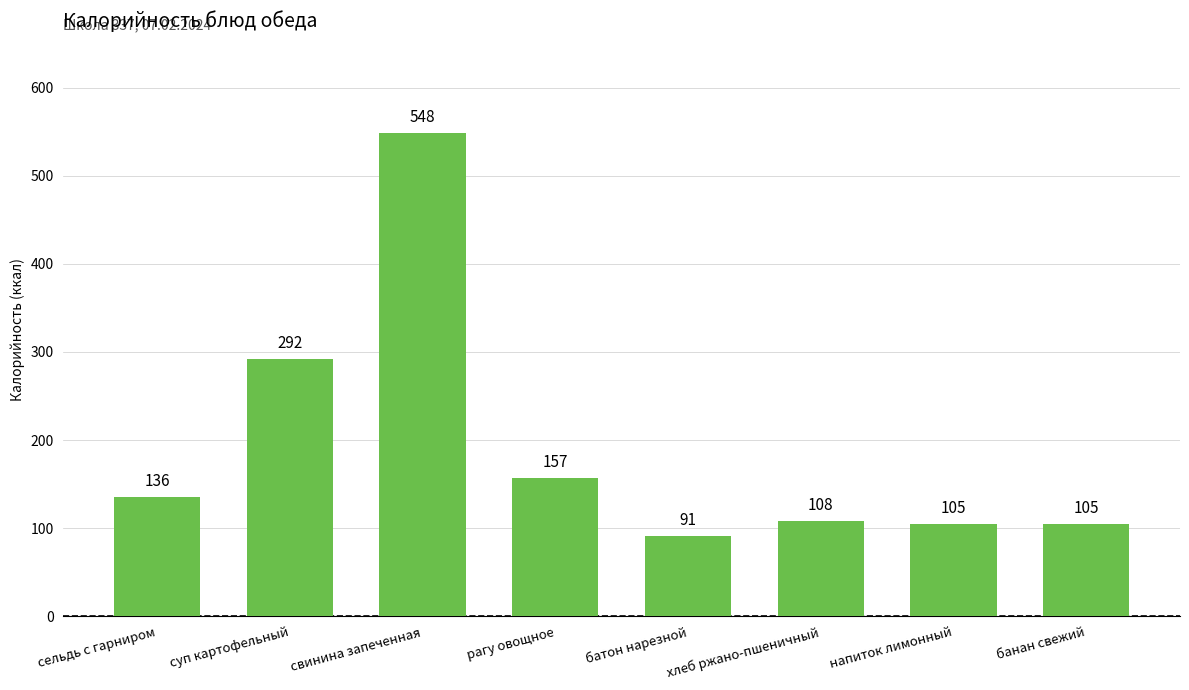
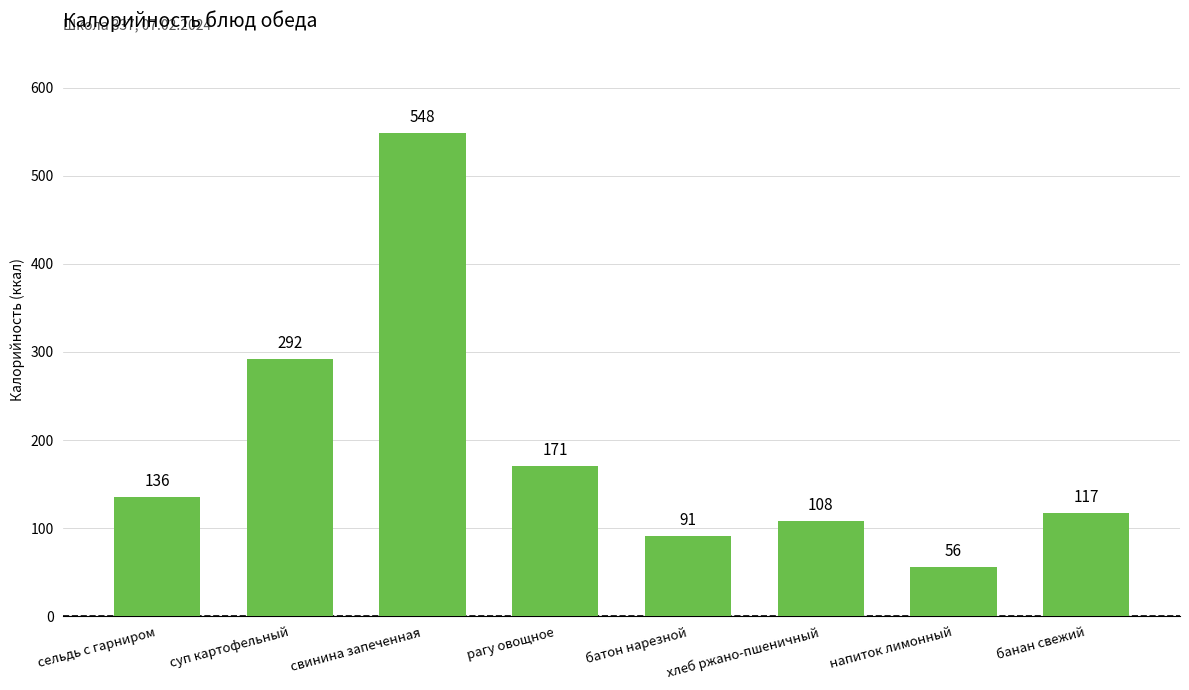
рагу овощное: 157 -> 171
напиток лимонный: 105 -> 56
банан свежий: 105 -> 117
